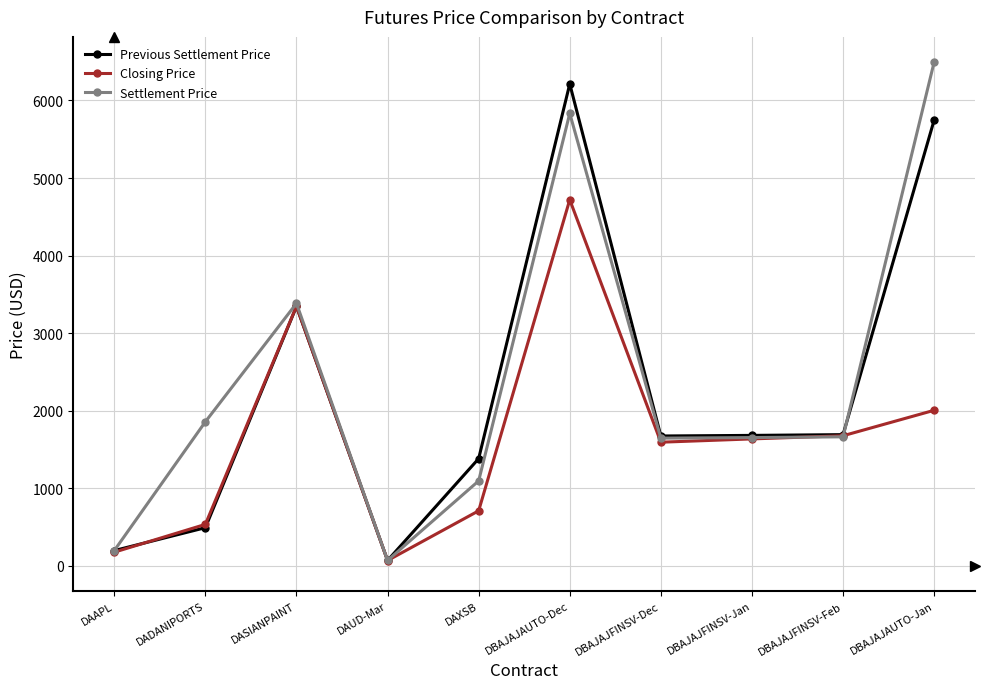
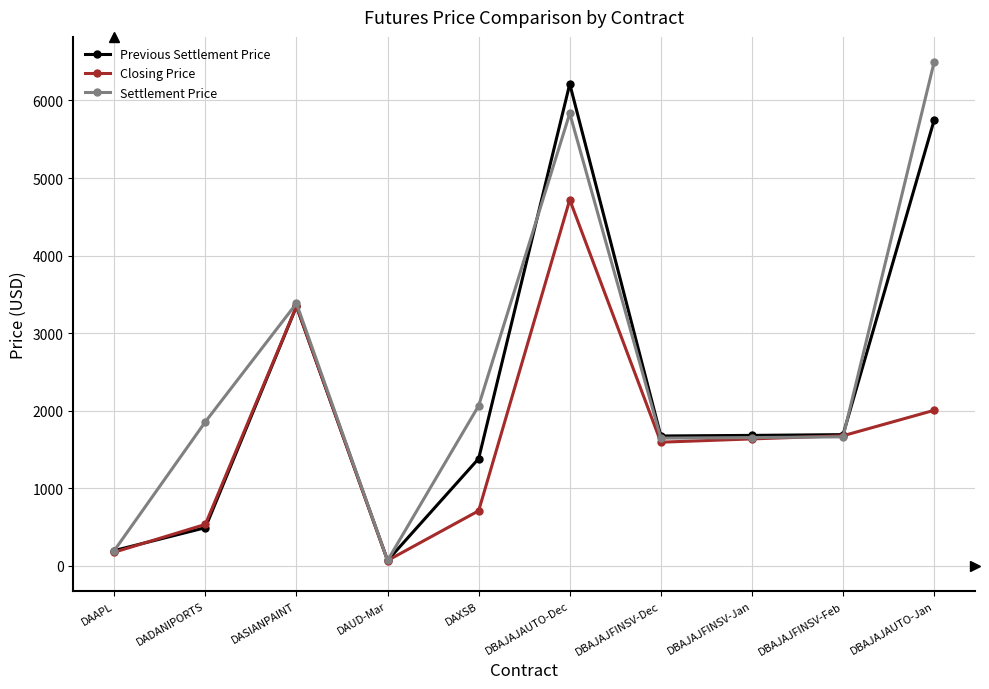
Settlement Price, DAXSB: 1100 -> 2100
